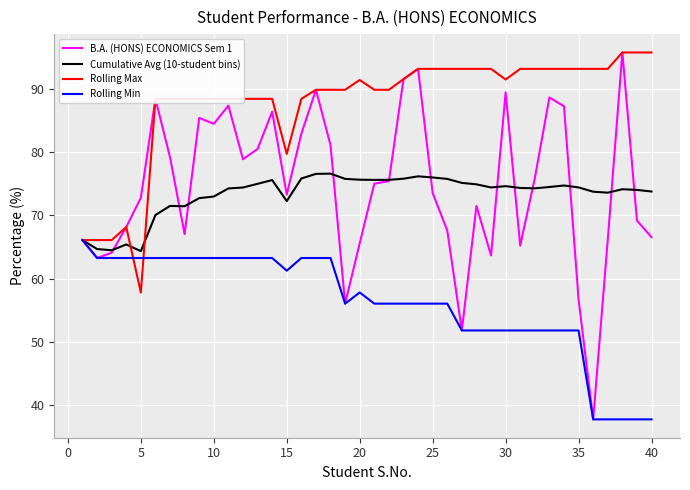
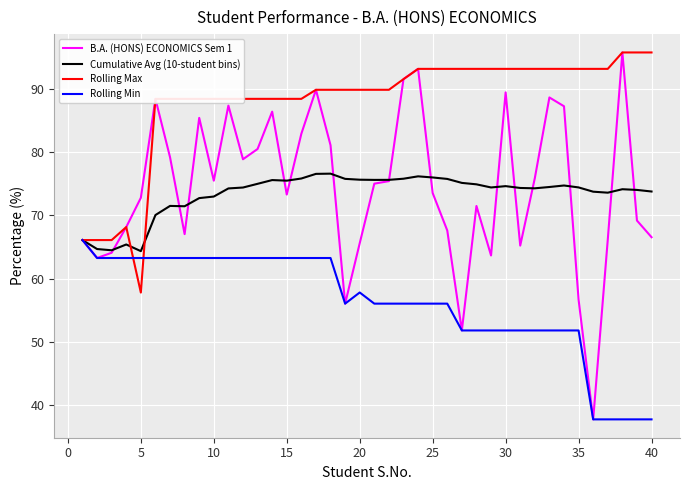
B.A. (HONS) ECONOMICS Sem 1, 10: 84 -> 75
Cumulative Avg (10-student bins), 15: 72 -> 75
Rolling Max, 15: 80 -> 88
Rolling Min, 15: 61 -> 63
Rolling Max, 20: 91 -> 90
Rolling Max, 30: 91 -> 93
